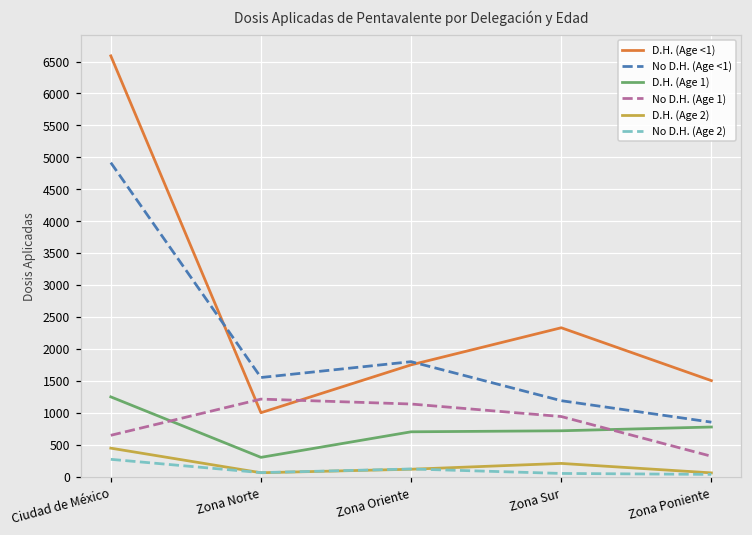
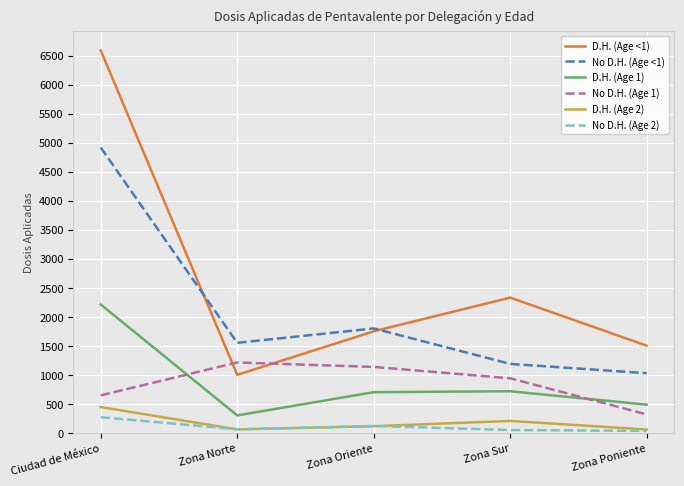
D.H. (Age 1), Ciudad de México: 1300 -> 2200
No D.H. (Age <1), Zona Poniente: 900 -> 1000
D.H. (Age 1), Zona Poniente: 800 -> 500
